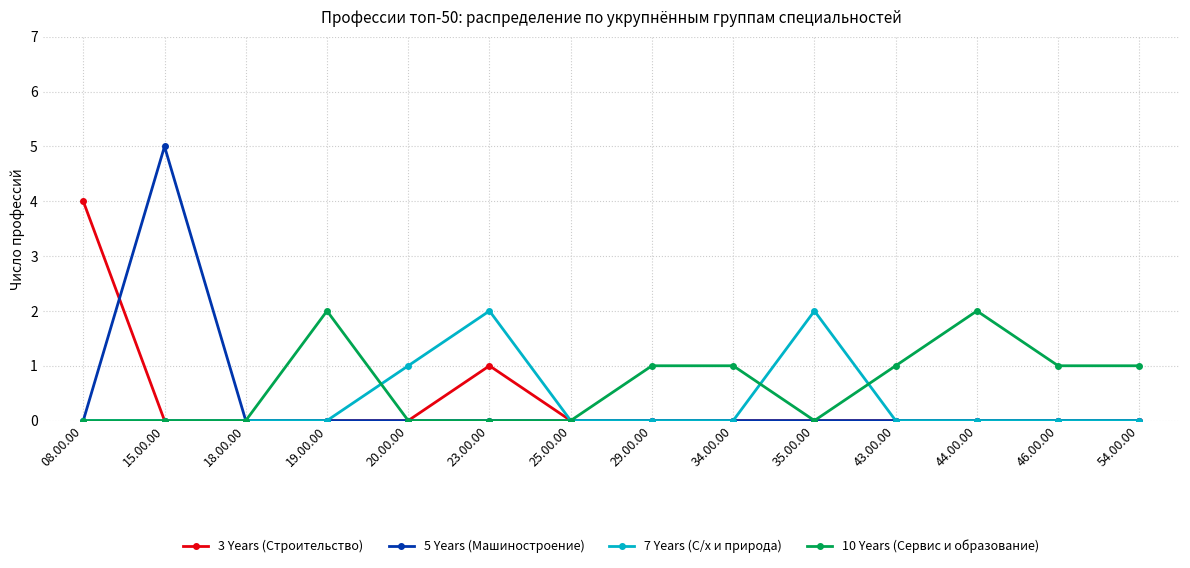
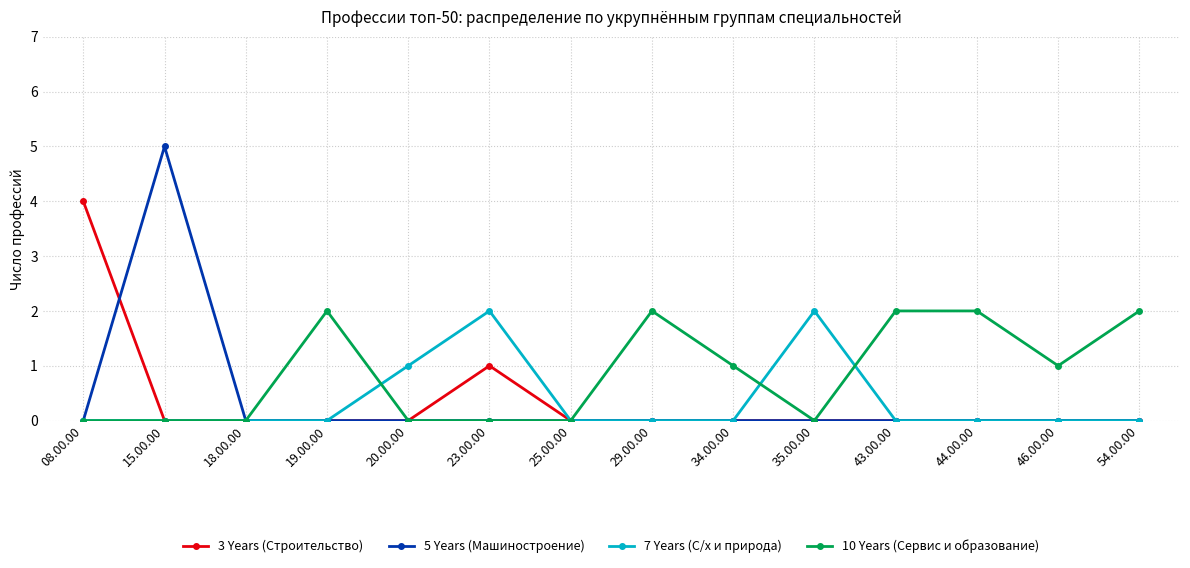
10 Years (Сервис и образование), 29.00.00: 1 -> 2
10 Years (Сервис и образование), 43.00.00: 1 -> 2
10 Years (Сервис и образование), 54.00.00: 1 -> 2
